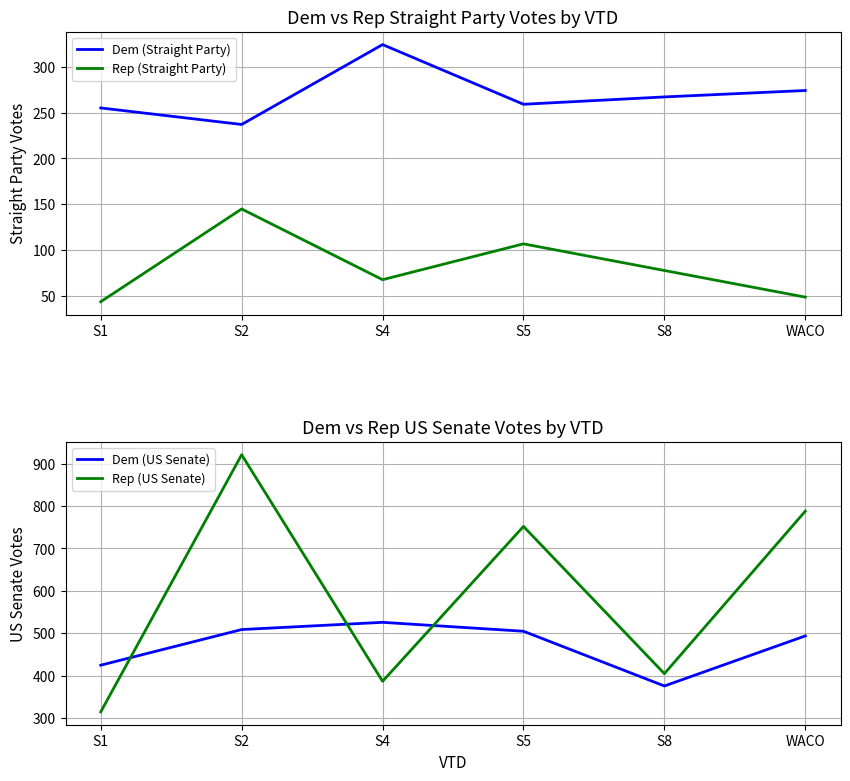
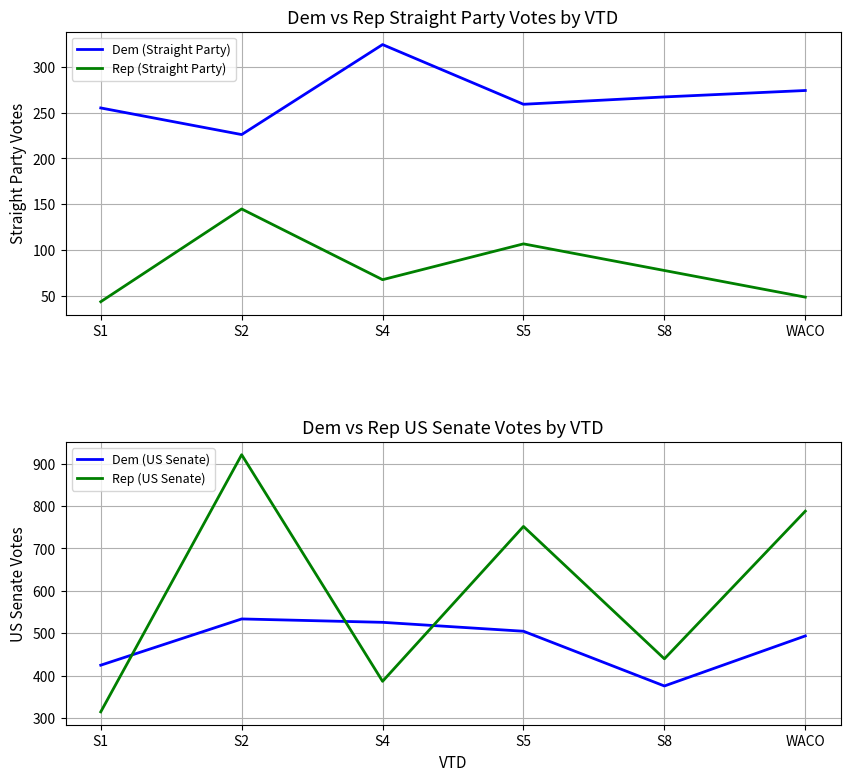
Dem vs Rep Straight Party Votes by VTD, Dem (Straight Party), S2: 240 -> 230
Dem vs Rep US Senate Votes by VTD, Dem (US Senate), S2: 510 -> 530
Dem vs Rep US Senate Votes by VTD, Rep (US Senate), S8: 410 -> 440
